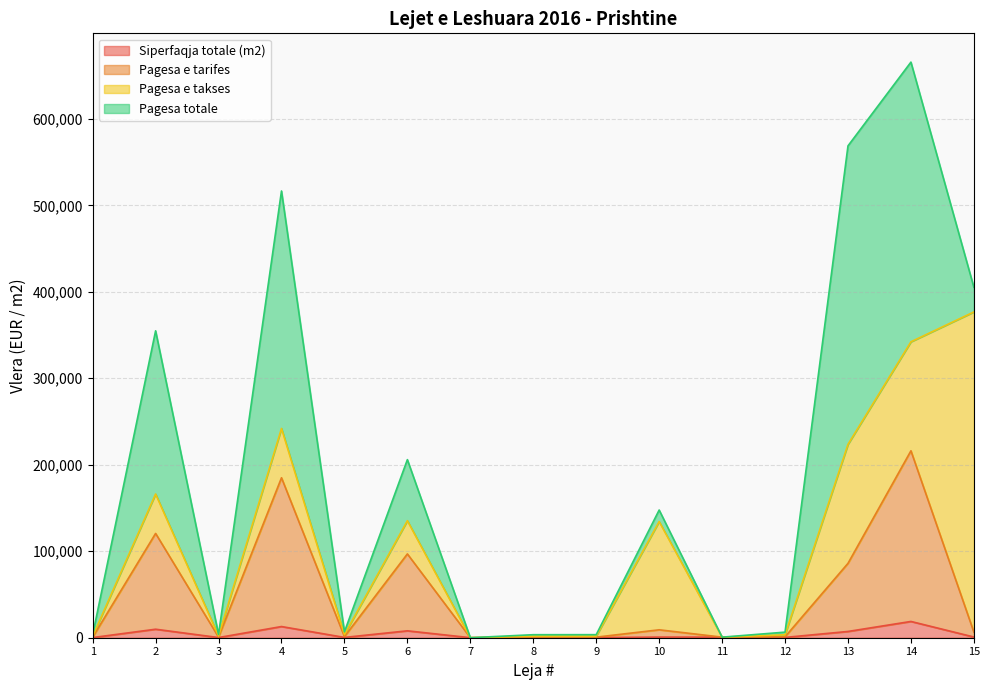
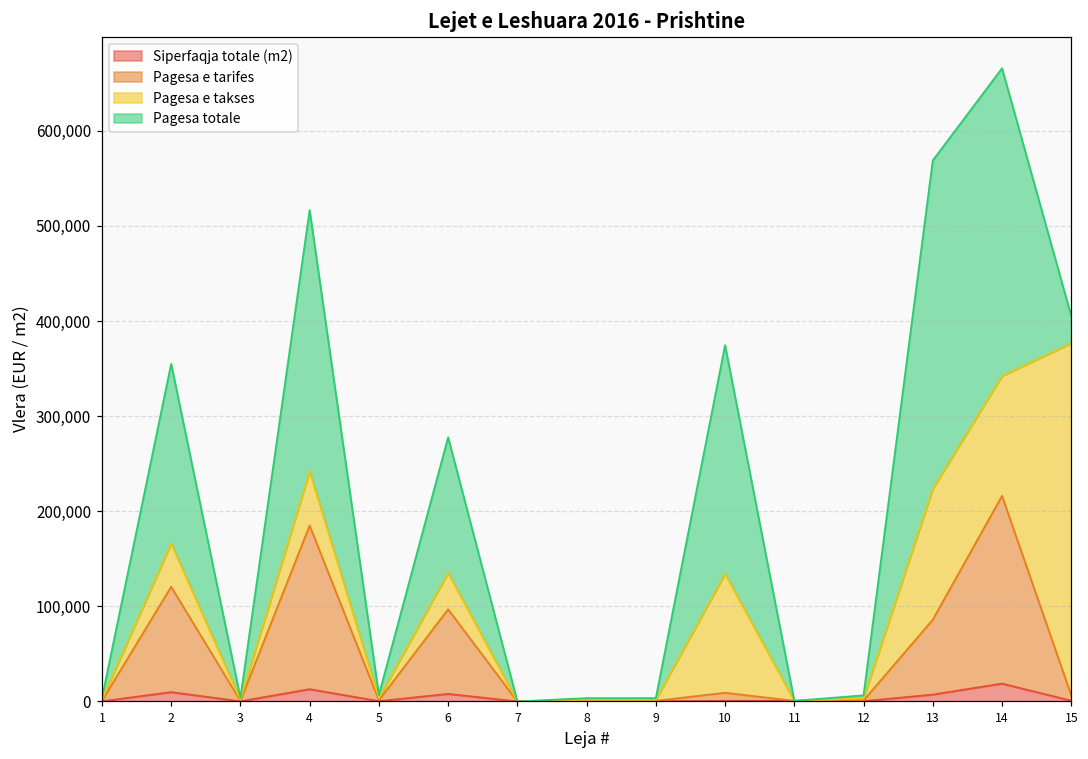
Pagesa totale, 6: 70,000 -> 140,000
Pagesa totale, 10: 10,000 -> 240,000
